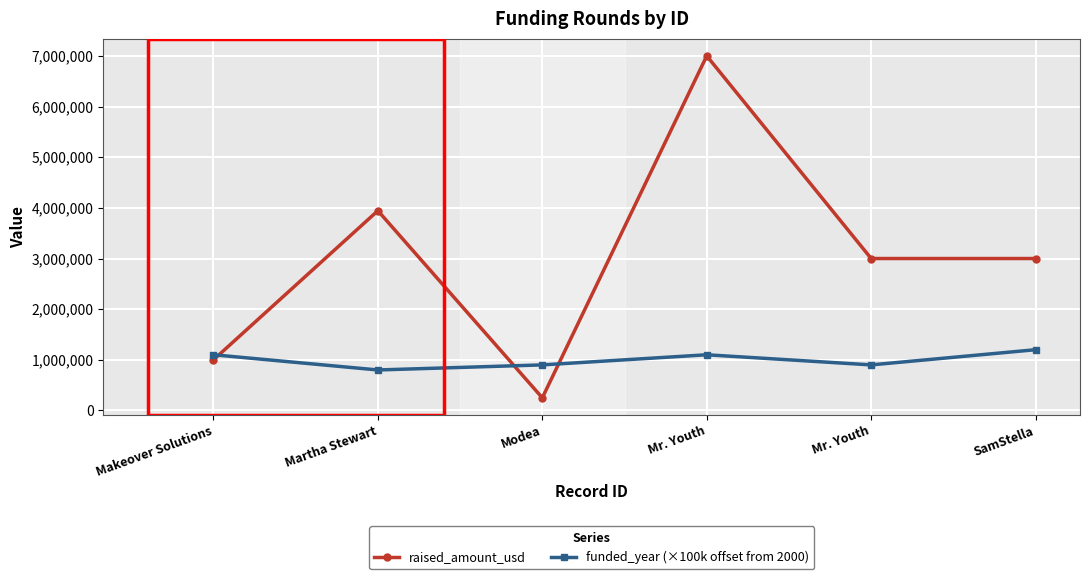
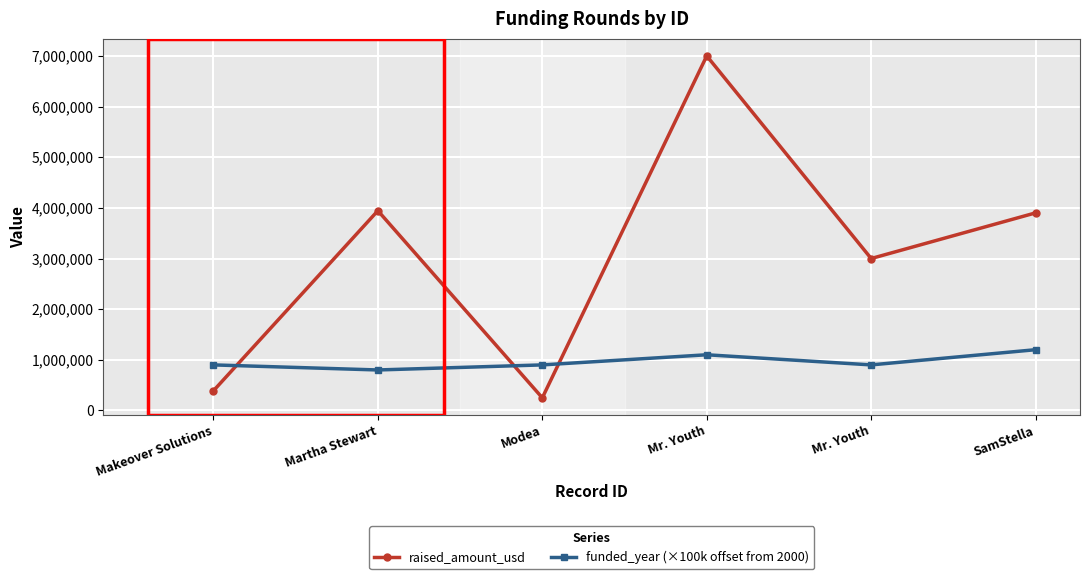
raised_amount_usd, Makeover Solutions: 1,000,000 -> 400,000
funded_year (×100k offset from 2000), Makeover Solutions: 1,100,000 -> 900,000
raised_amount_usd, SamStella: 3,000,000 -> 3,900,000
